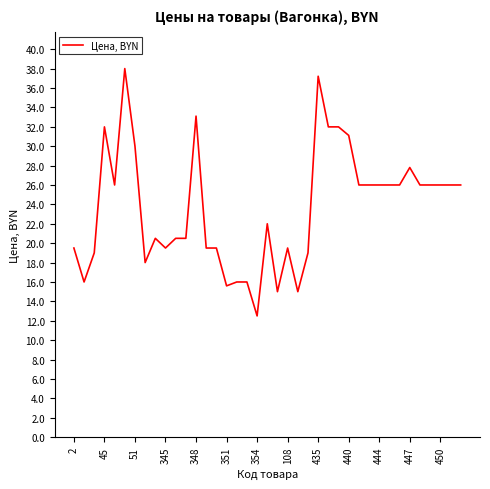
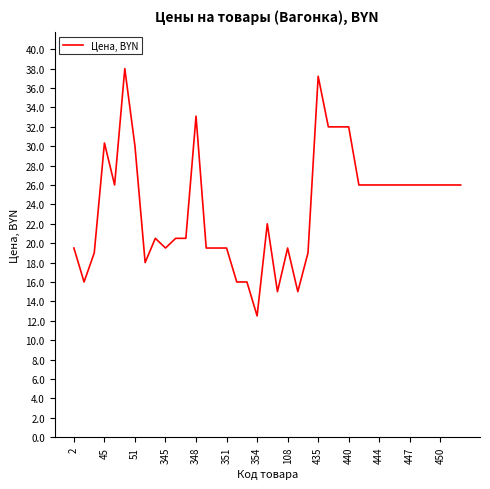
45: 32 -> 30
351: 16 -> 20
440: 31 -> 32
447: 28 -> 26
